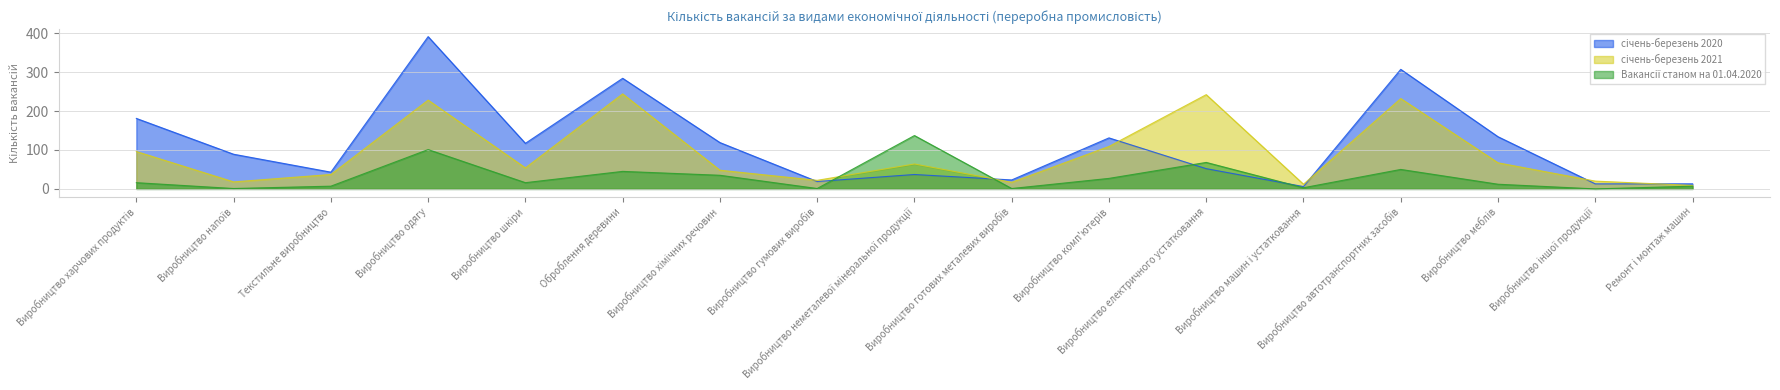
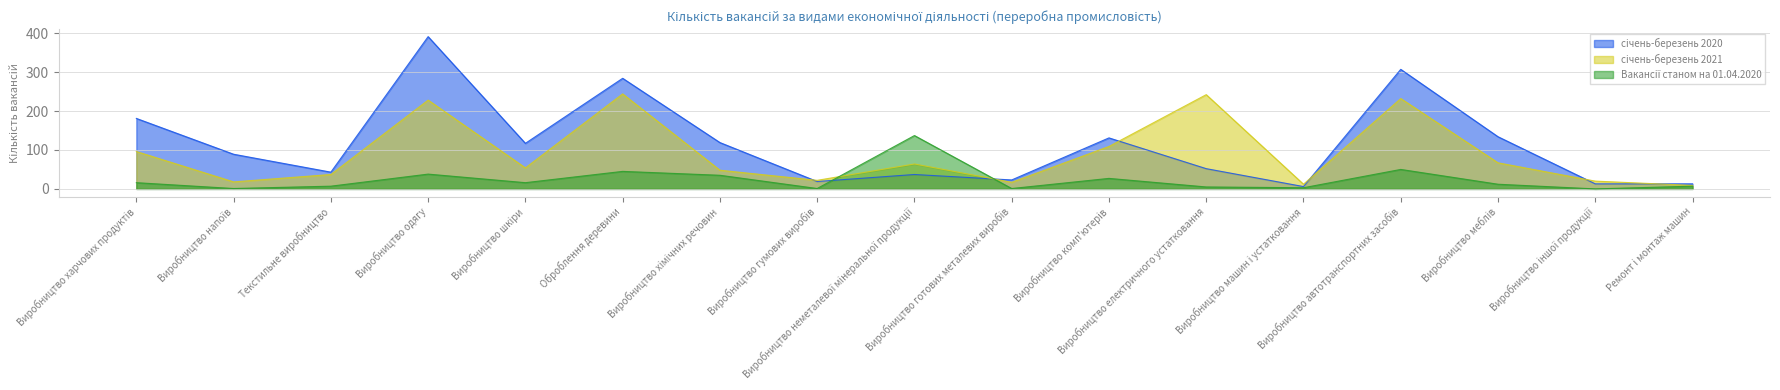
Вакансії станом на 01.04.2020, Виробництво одягу: 100 -> 40
Вакансії станом на 01.04.2020, Виробництво електричного устатковання: 70 -> 10
